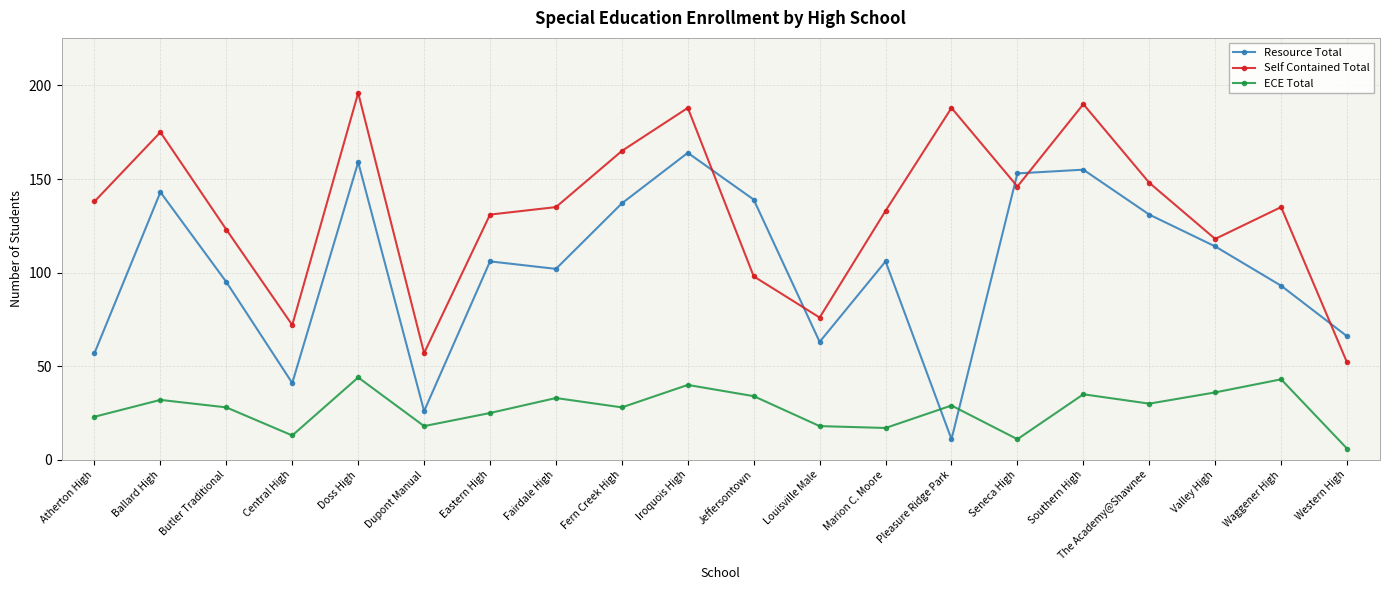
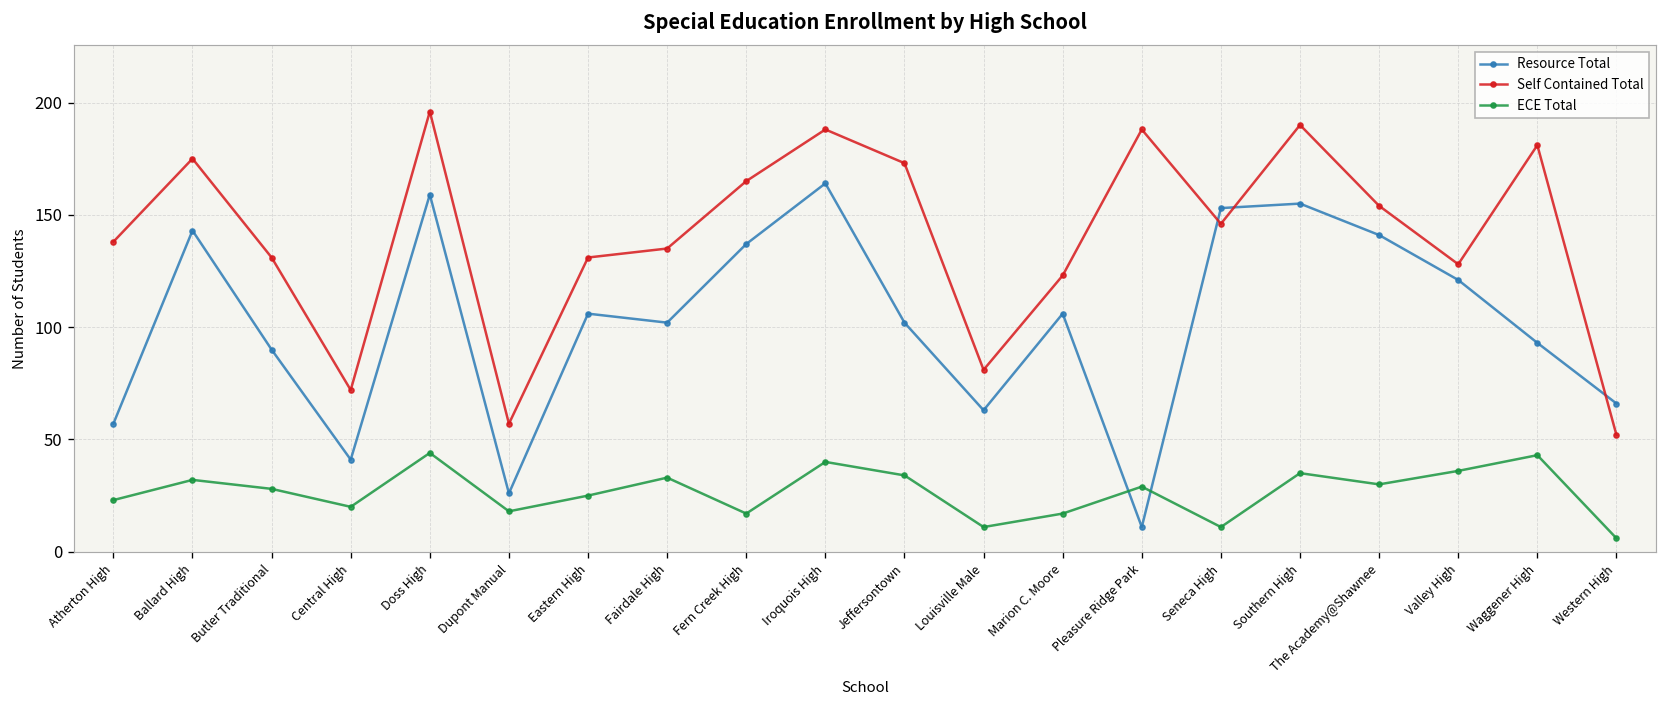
Resource Total, Butler Traditional: 95 -> 90
Self Contained Total, Butler Traditional: 123 -> 131
ECE Total, Central High: 13 -> 20
ECE Total, Fern Creek High: 28 -> 17
Resource Total, Jeffersontown: 139 -> 102
Self Contained Total, Jeffersontown: 98 -> 173
Self Contained Total, Louisville Male: 76 -> 81
ECE Total, Louisville Male: 18 -> 11
Self Contained Total, Marion C. Moore: 133 -> 123
Resource Total, The Academy@Shawnee: 131 -> 141
Self Contained Total, The Academy@Shawnee: 148 -> 154
Resource Total, Valley High: 114 -> 121
Self Contained Total, Valley High: 118 -> 128
Self Contained Total, Waggener High: 135 -> 181
